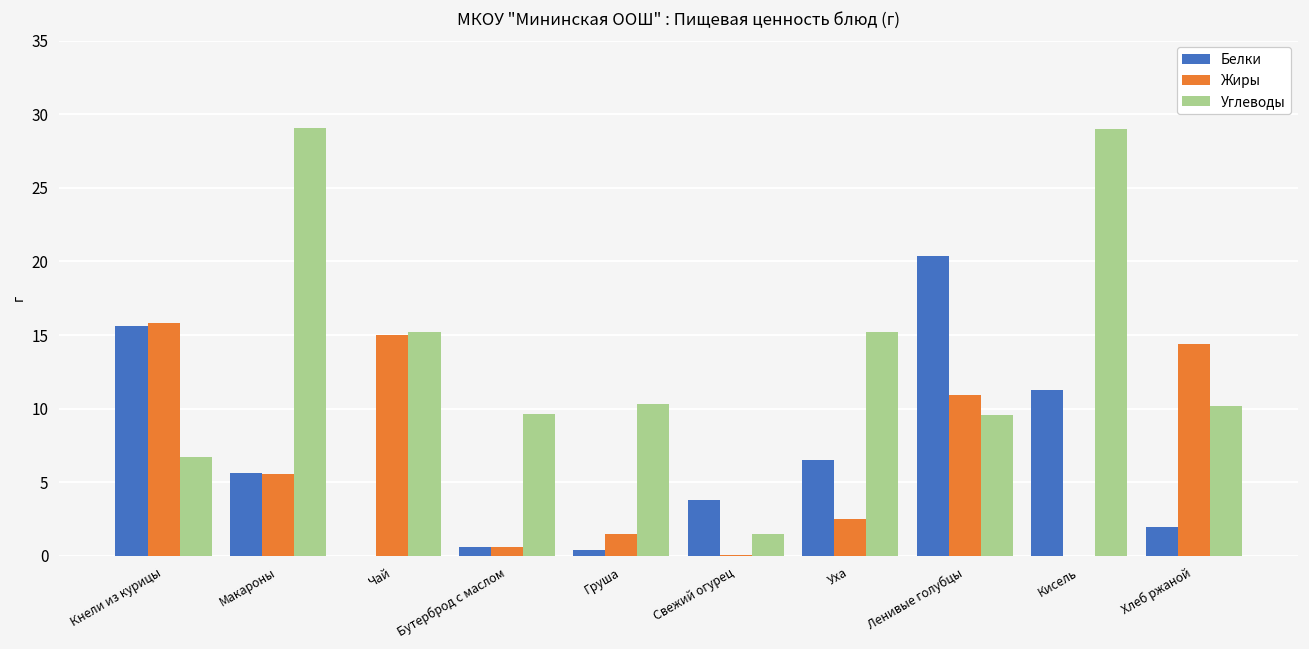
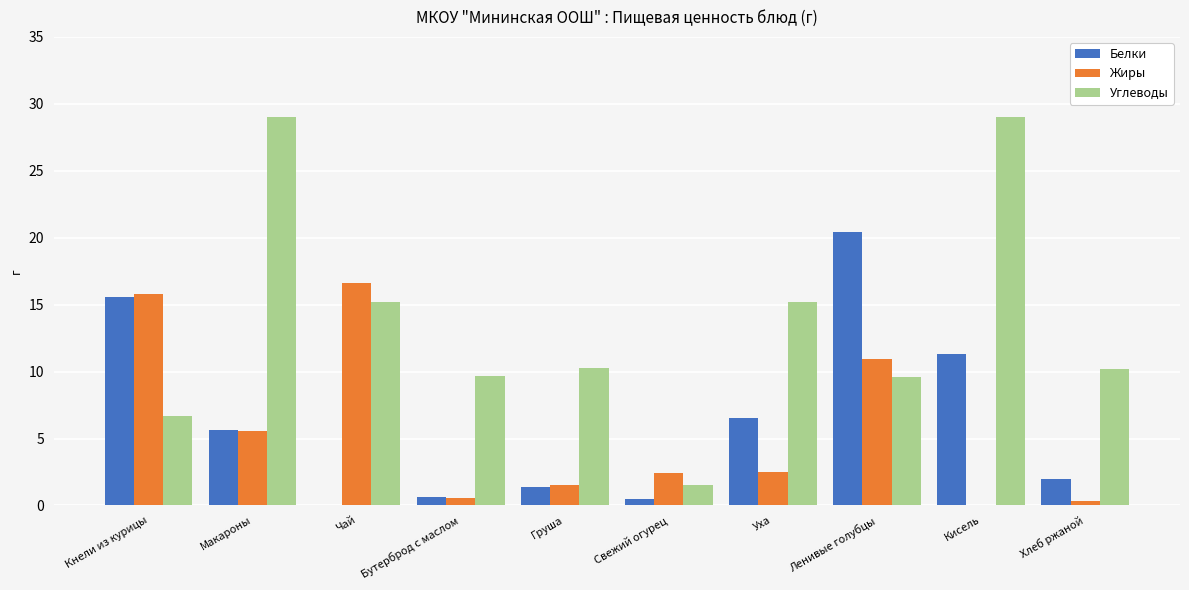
Жиры, Чай: 15.0 -> 16.6
Белки, Груша: 0.4 -> 1.4
Белки, Свежий огурец: 3.8 -> 0.5
Жиры, Свежий огурец: 0.1 -> 2.4
Жиры, Хлеб ржаной: 14.4 -> 0.4
